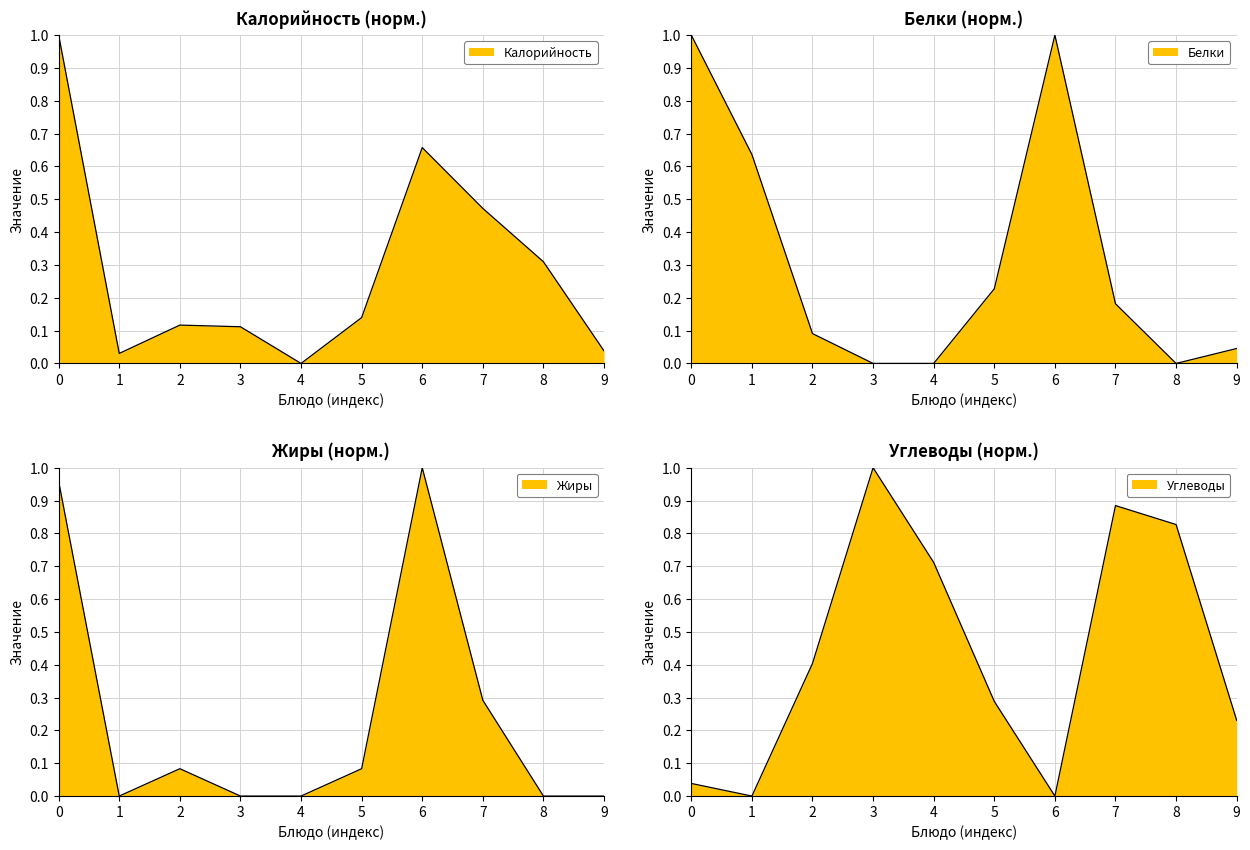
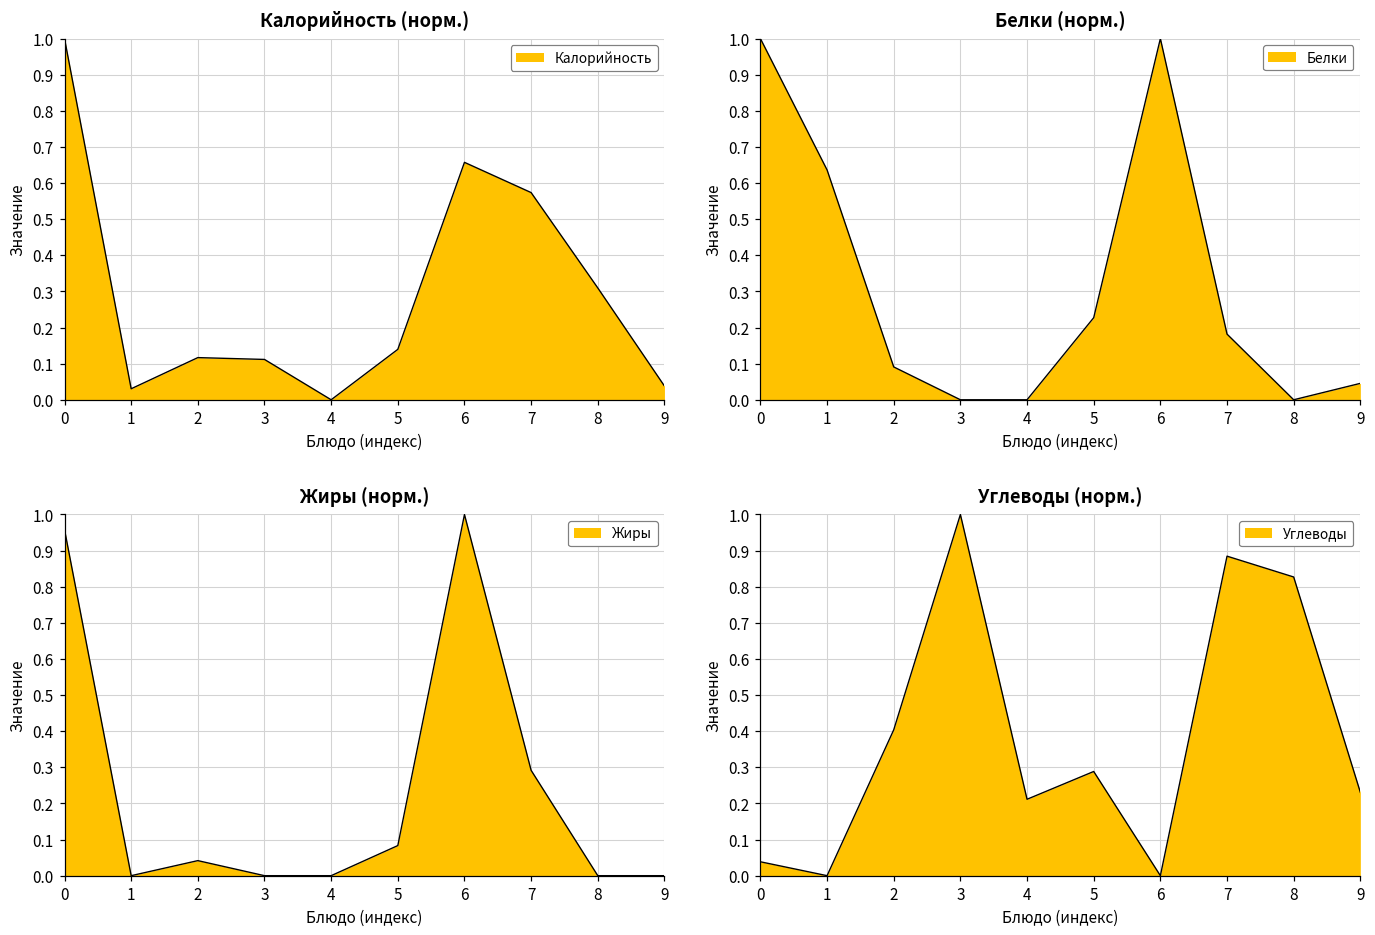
Калорийность (норм.), 7: 0.47 -> 0.57
Жиры (норм.), 2: 0.08 -> 0.04
Углеводы (норм.), 4: 0.71 -> 0.21
